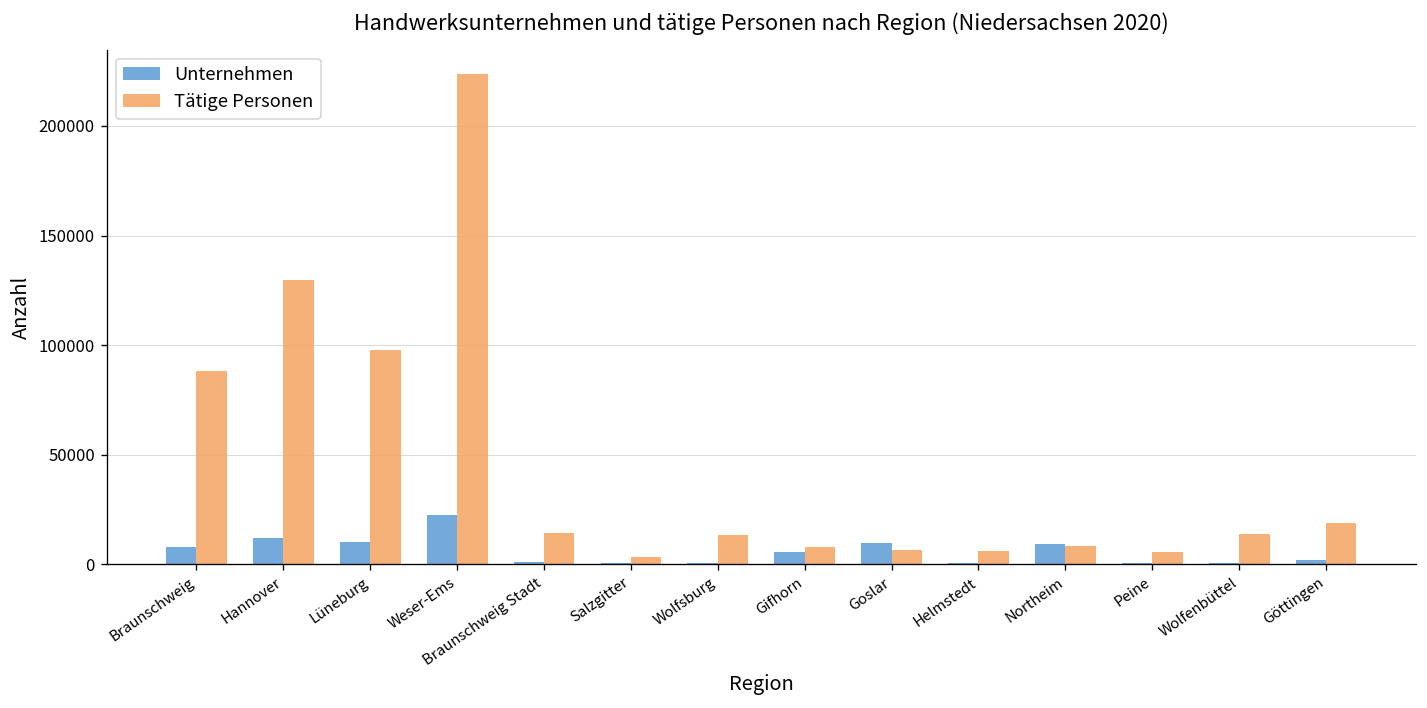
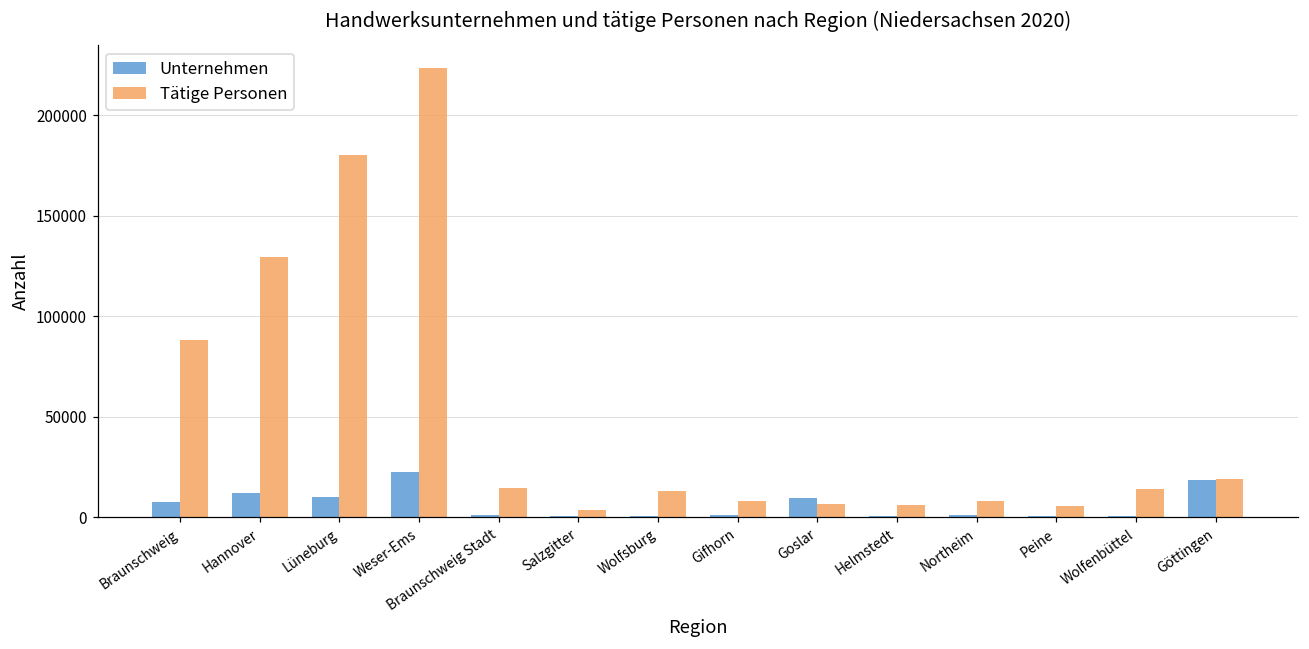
Tätige Personen, Lüneburg: 98000 -> 180000
Unternehmen, Gifhorn: 5000 -> 1000
Unternehmen, Northeim: 9000 -> 1000
Unternehmen, Göttingen: 2000 -> 19000
